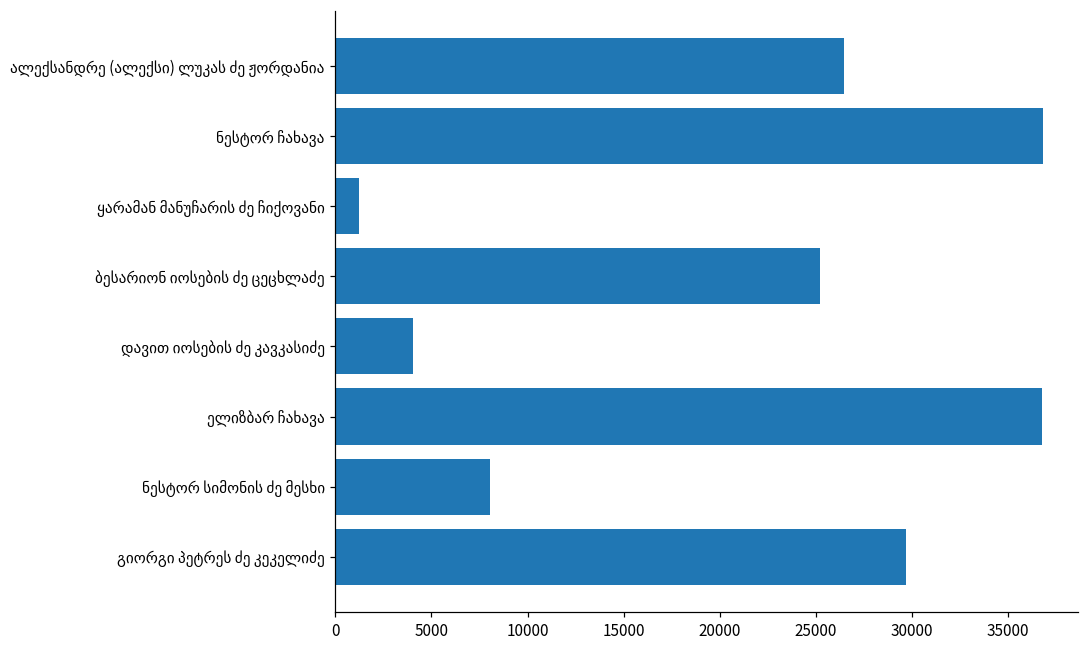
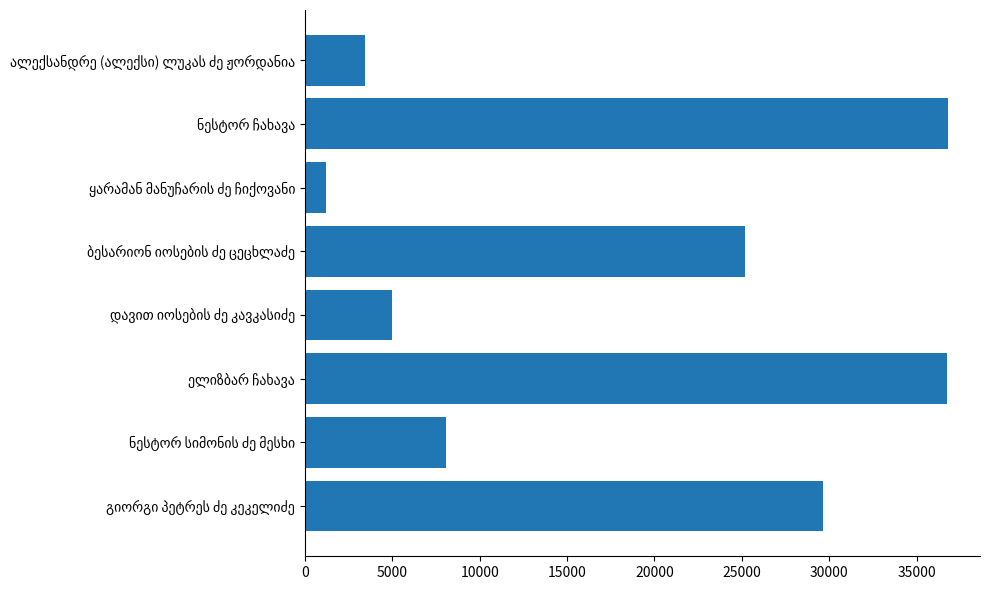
ალექსანდრე (ალექსი) ლუკას ძე ჟორდანია: 26500 -> 3500
დავით იოსების ძე კავკასიძე: 4100 -> 5000
